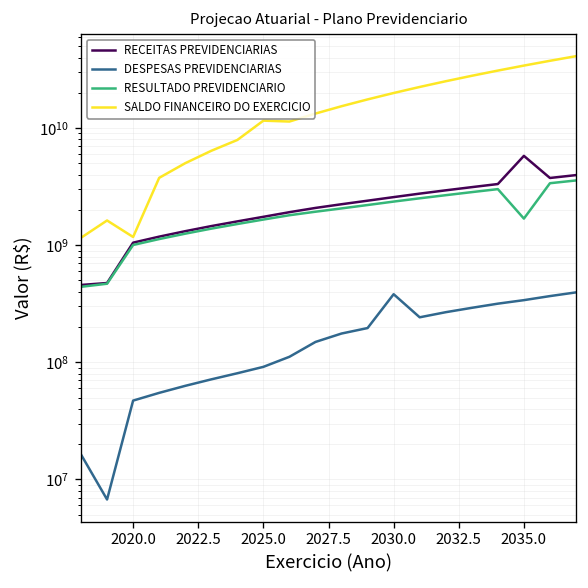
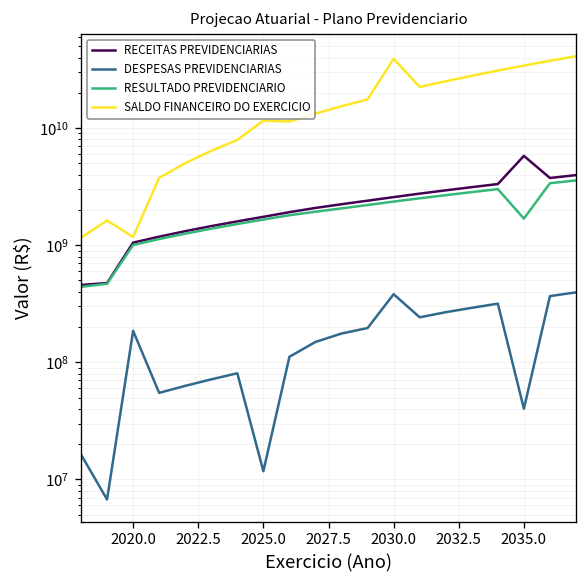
DESPESAS PREVIDENCIARIAS, 2020.0: 50000000 -> 190000000
DESPESAS PREVIDENCIARIAS, 2025.0: 90000000 -> 12000000
SALDO FINANCEIRO DO EXERCICIO, 2030.0: 20000000000 -> 39000000000
DESPESAS PREVIDENCIARIAS, 2035.0: 340000000 -> 40000000
